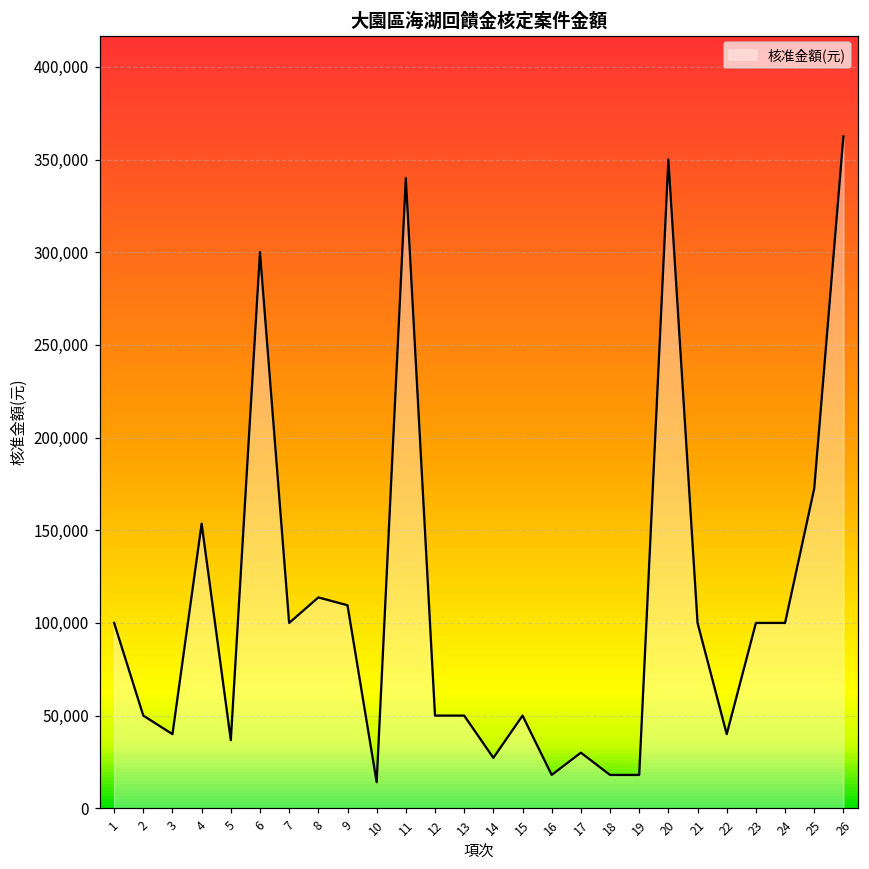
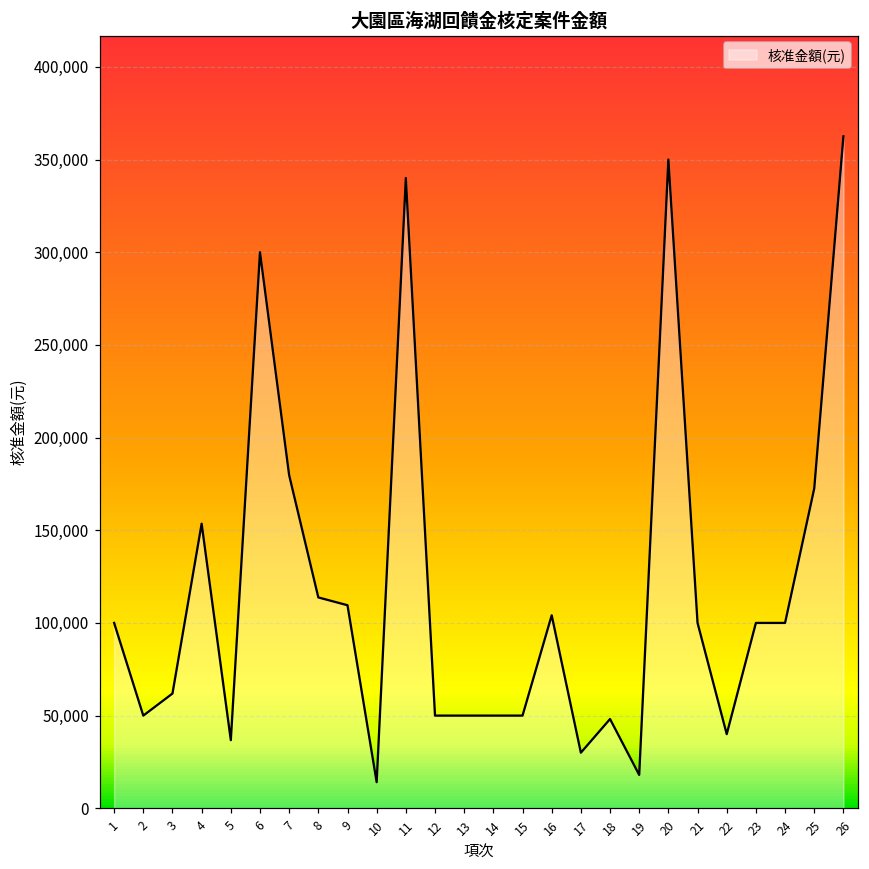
3: 40,000 -> 62,000
7: 100,000 -> 180,000
14: 27,000 -> 50,000
16: 18,000 -> 104,000
18: 18,000 -> 48,000
